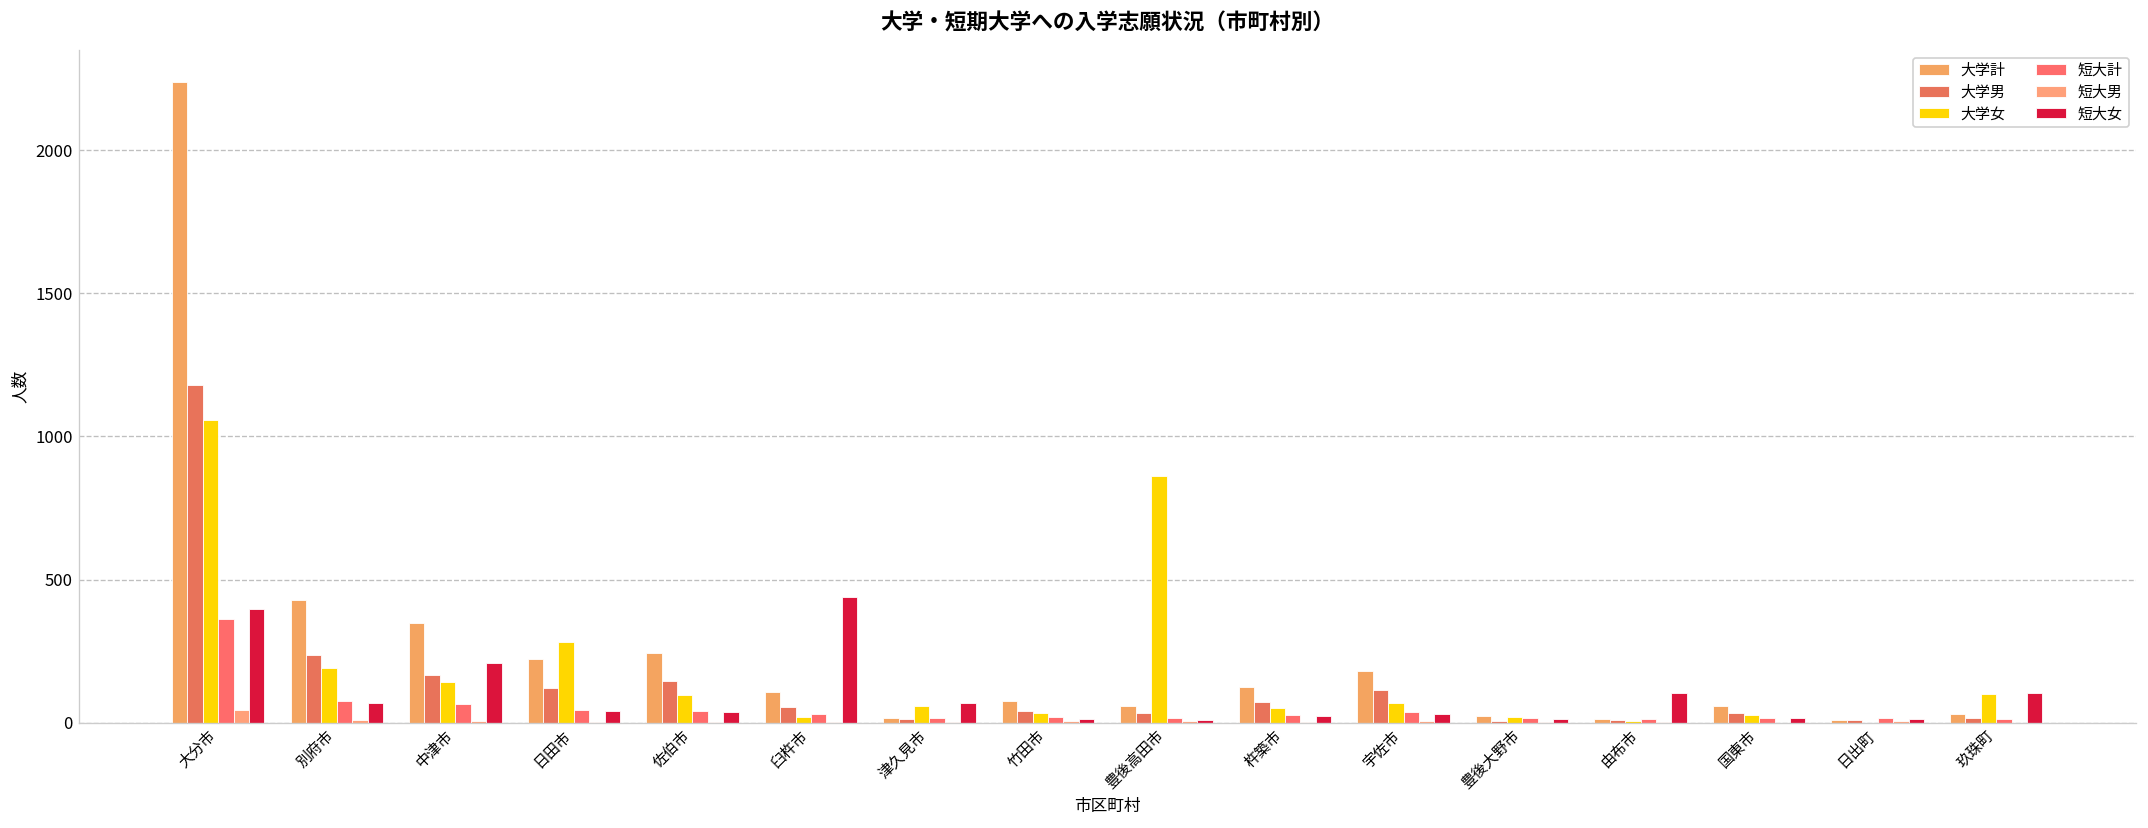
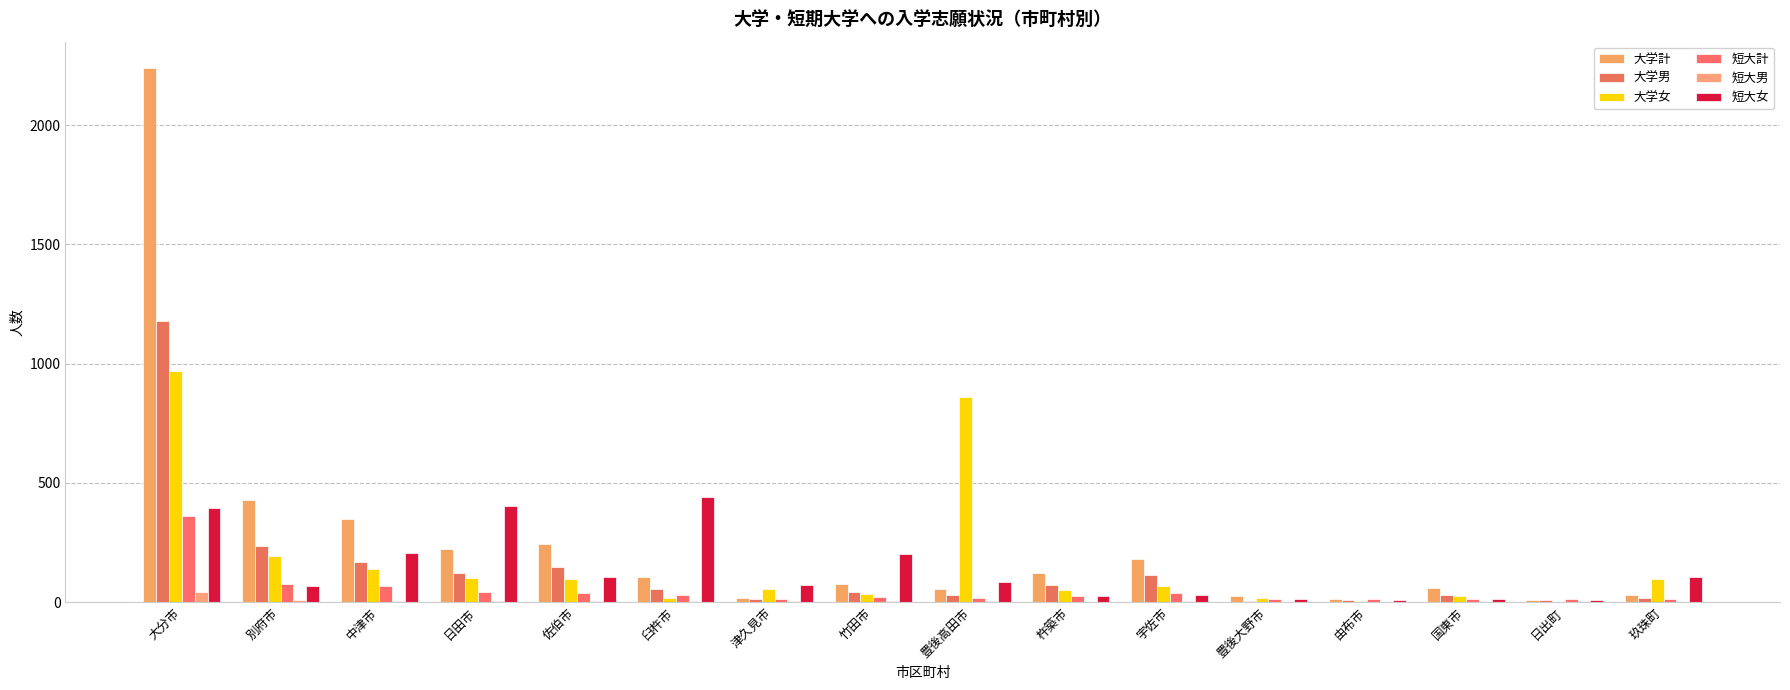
大学女, 大分市: 1060 -> 970
大学女, 日田市: 280 -> 100
短大女, 日田市: 40 -> 400
短大女, 佐伯市: 40 -> 110
短大女, 竹田市: 10 -> 200
短大女, 豊後高田市: 10 -> 90
短大女, 由布市: 100 -> 10
